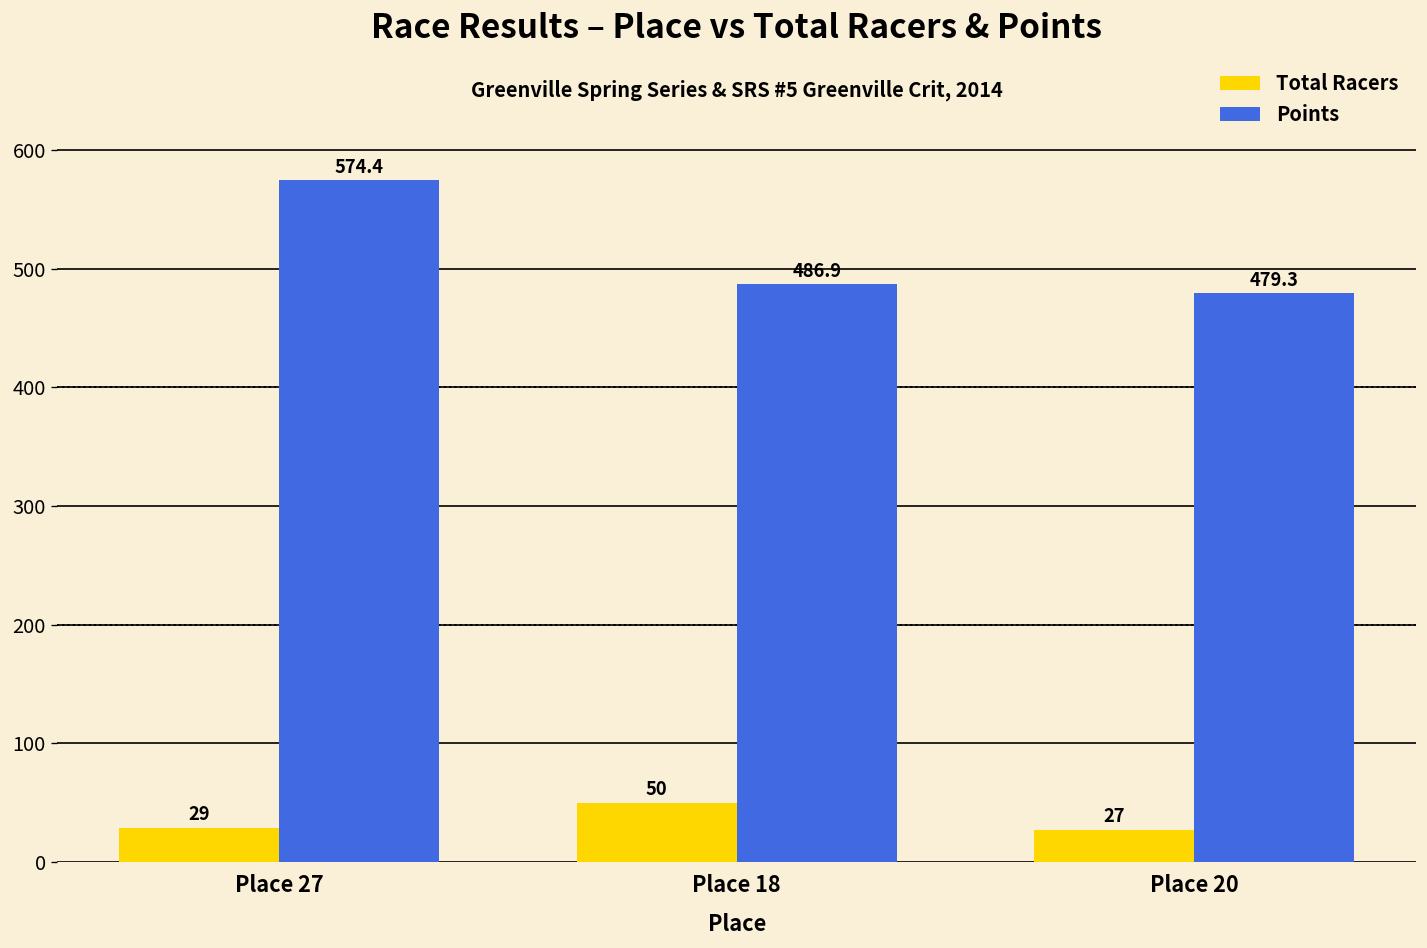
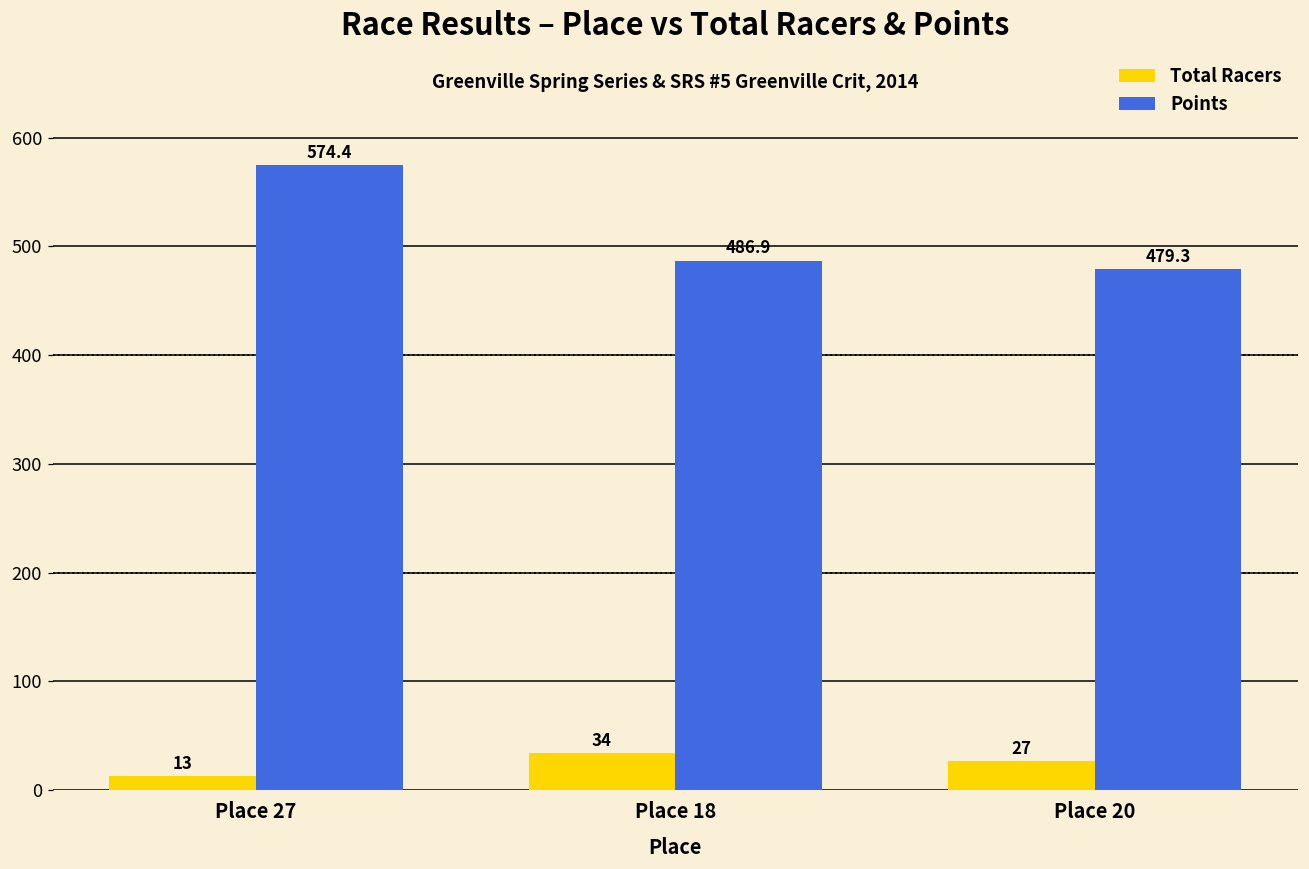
Total Racers, Place 27: 29 -> 13
Total Racers, Place 18: 50 -> 34
